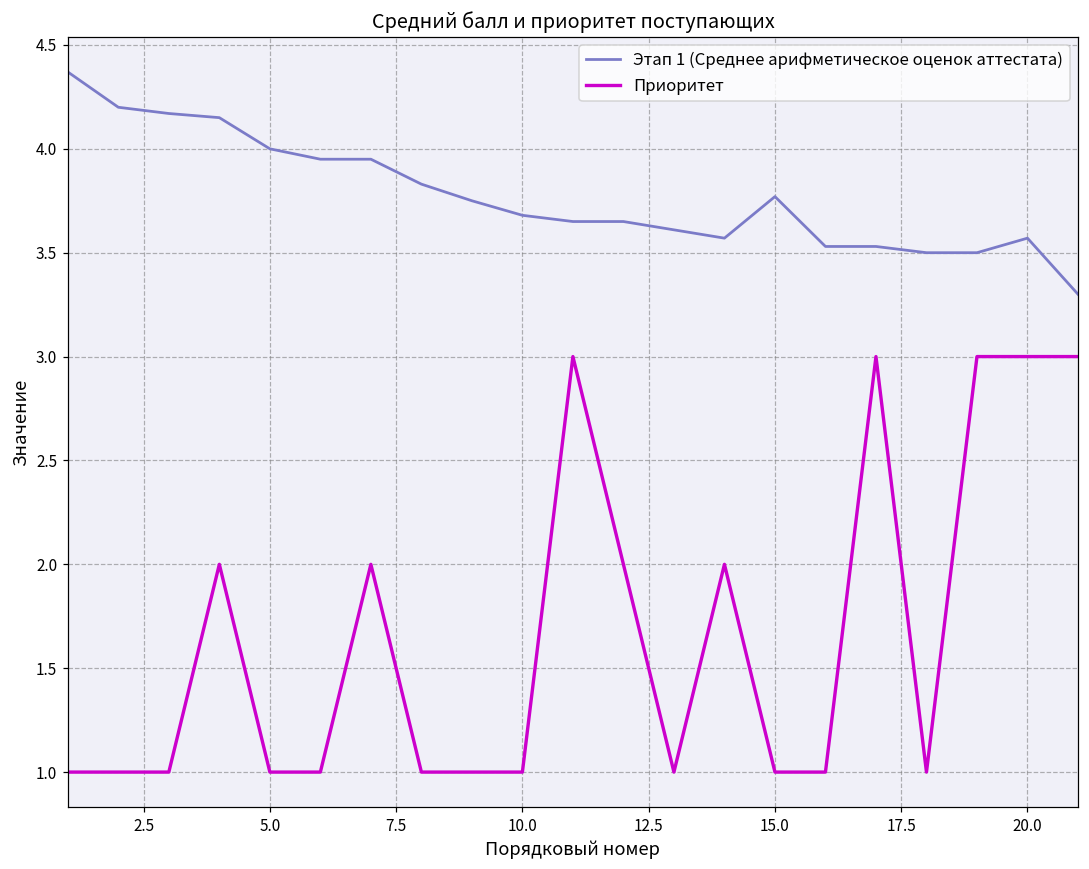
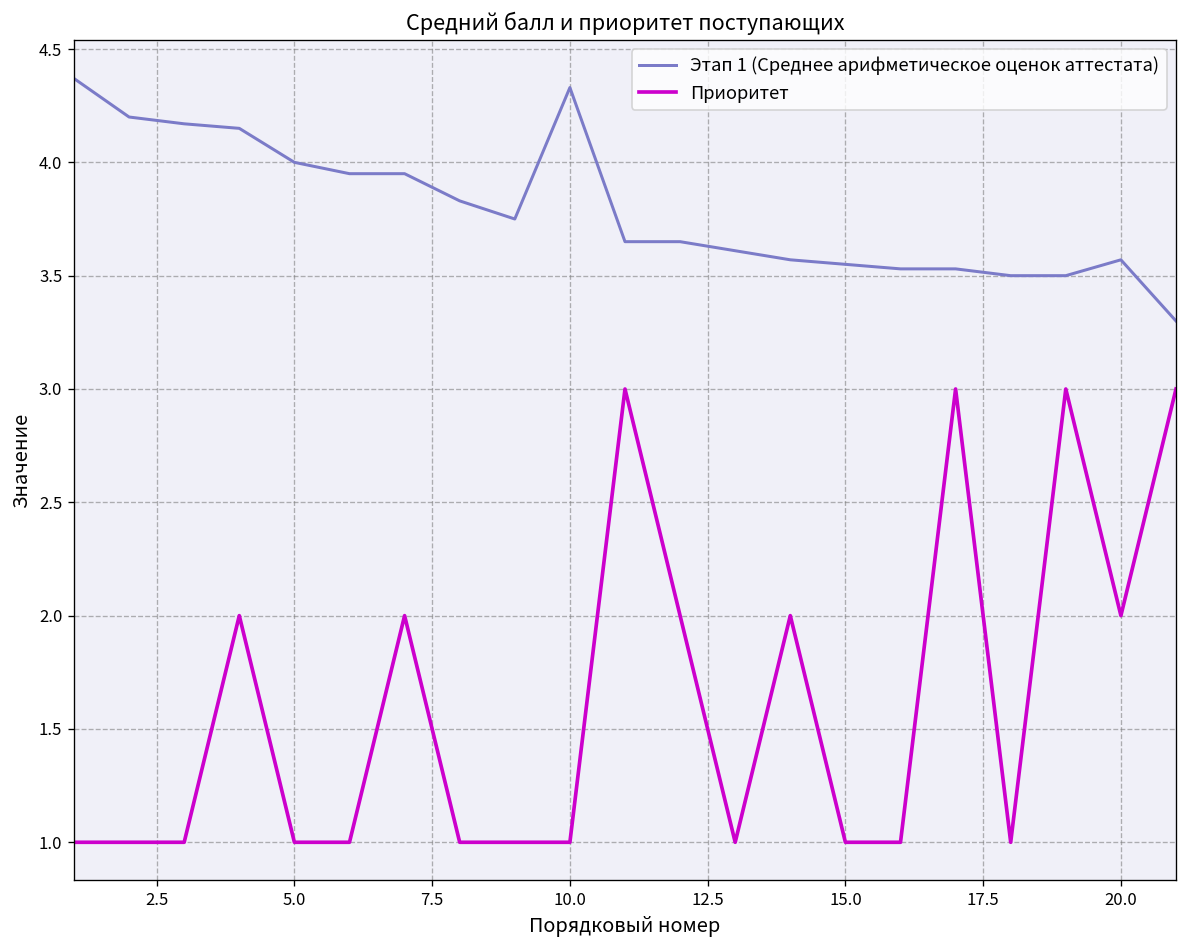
Этап 1 (Среднее арифметическое оценок аттестата), 10.0: 3.68 -> 4.33
Этап 1 (Среднее арифметическое оценок аттестата), 15.0: 3.77 -> 3.55
Приоритет, 20.0: 3 -> 2
